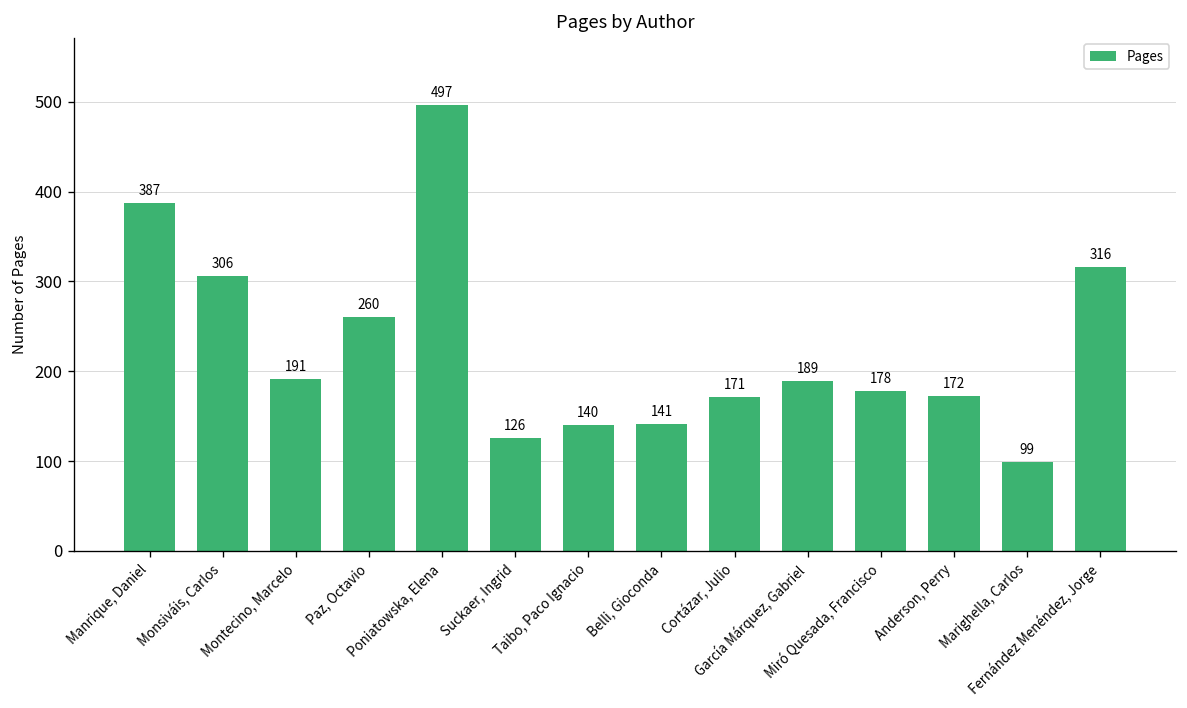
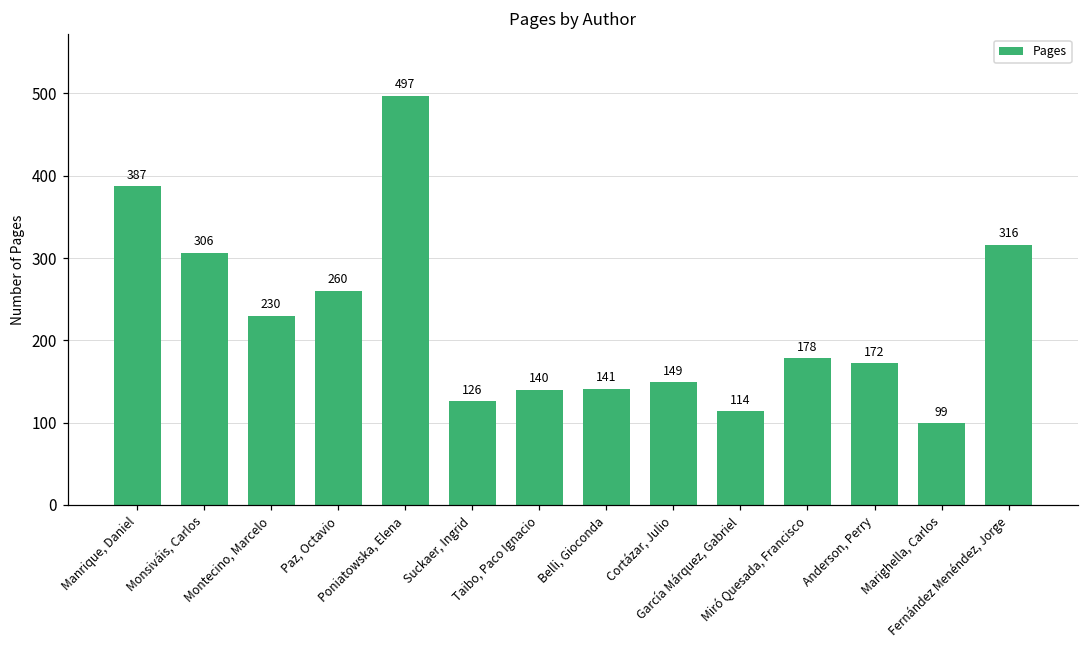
Montecino, Marcelo: 191 -> 230
Cortázar, Julio: 171 -> 149
García Márquez, Gabriel: 189 -> 114
